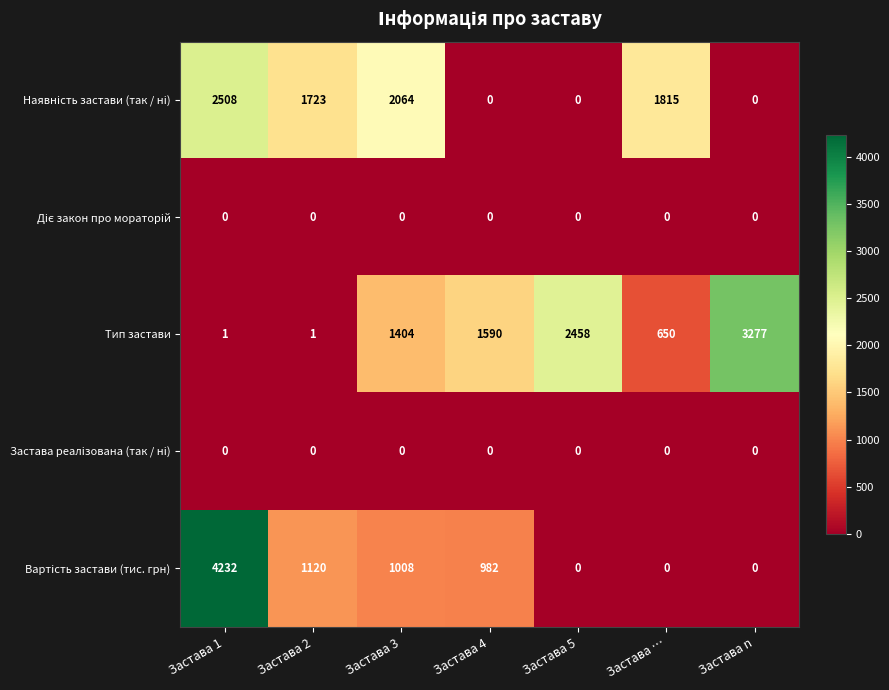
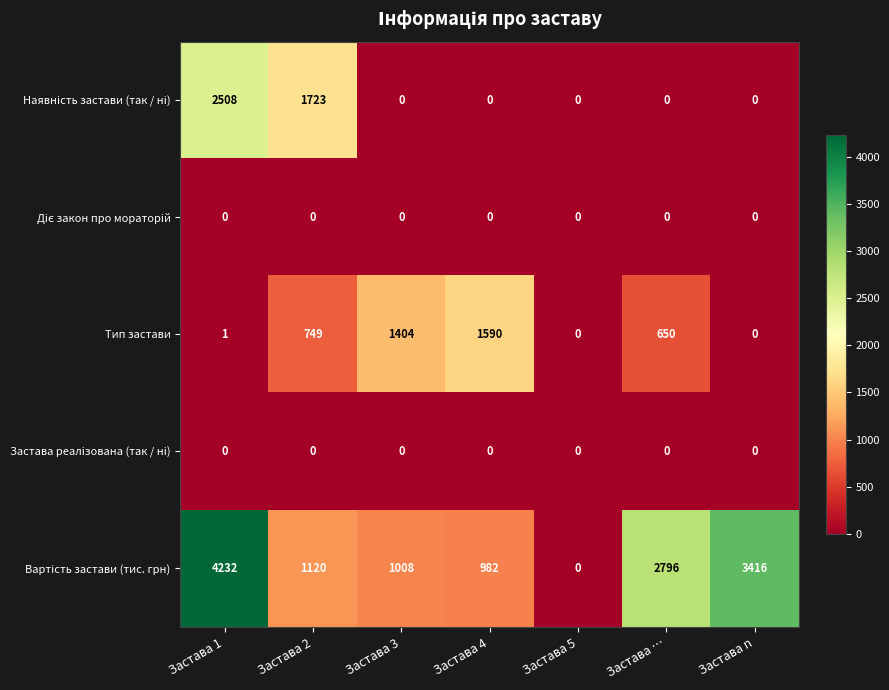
Наявність застави (так / ні), Застава 3: 2064 -> 0
Наявність застави (так / ні), Застава …: 1815 -> 0
Тип застави, Застава 2: 1 -> 749
Тип застави, Застава 5: 2458 -> 0
Тип застави, Застава n: 3277 -> 0
Вартість застави (тис. грн), Застава …: 0 -> 2796
Вартість застави (тис. грн), Застава n: 0 -> 3416
